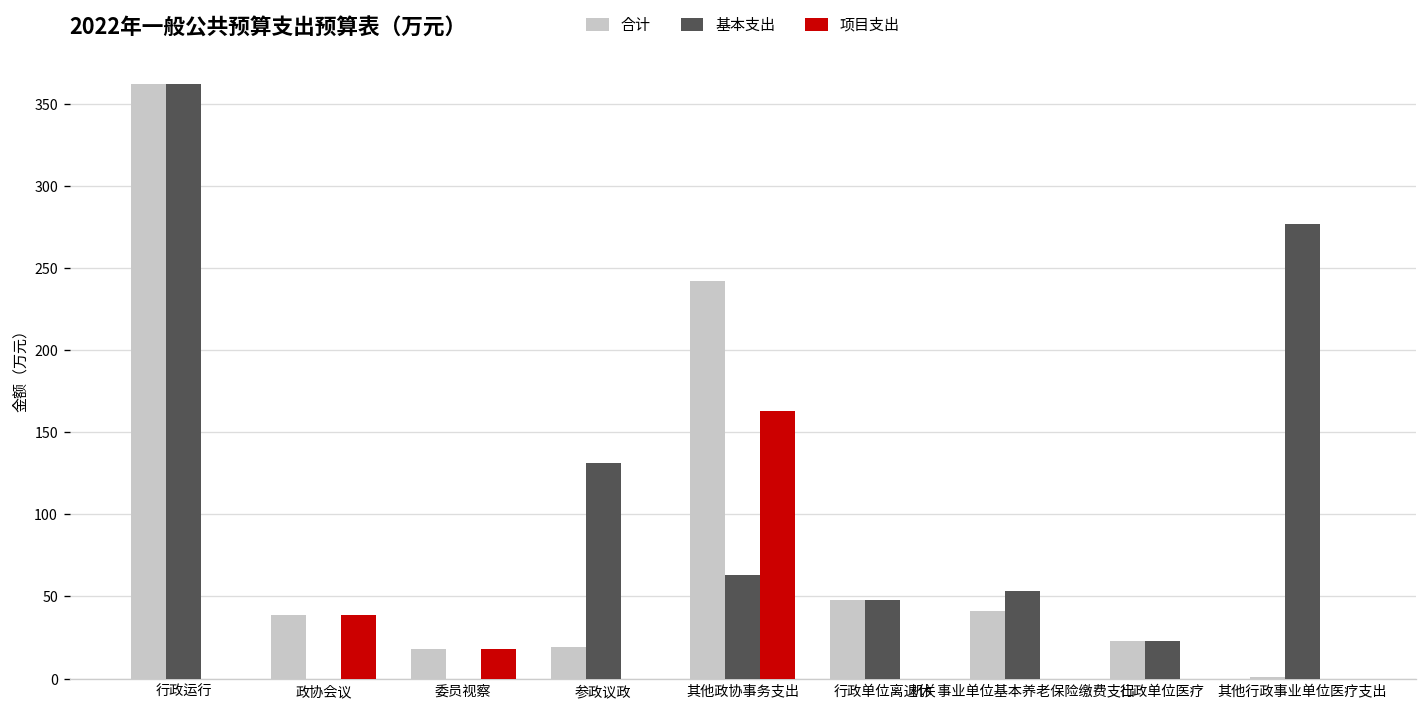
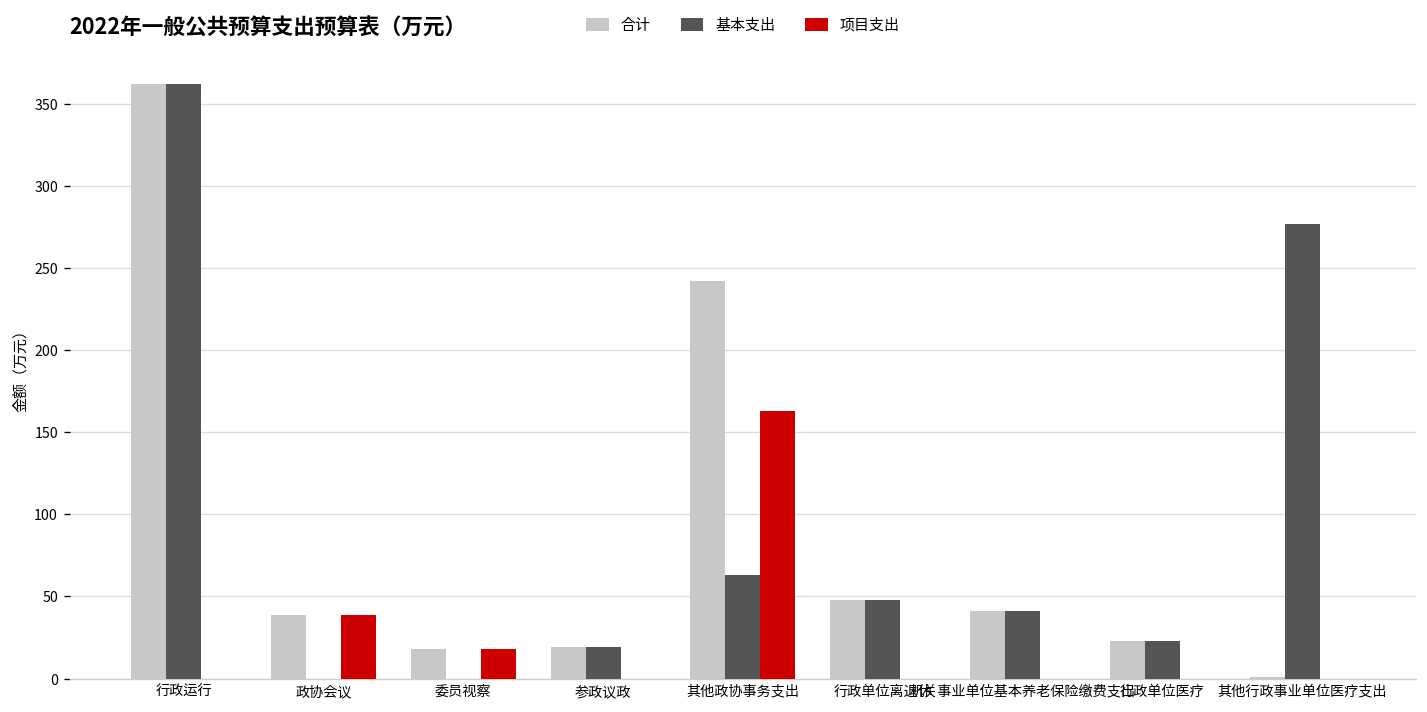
基本支出, 参政议政: 131 -> 19
基本支出, 机关事业单位基本养老保险缴费支出: 53 -> 41
